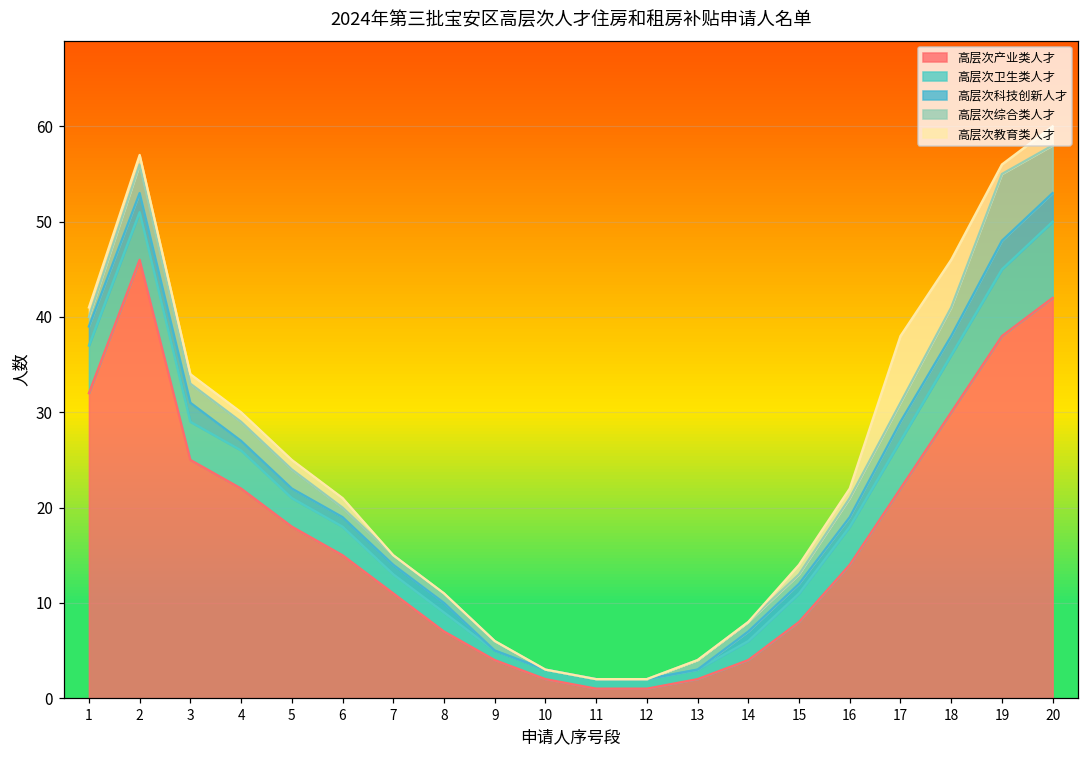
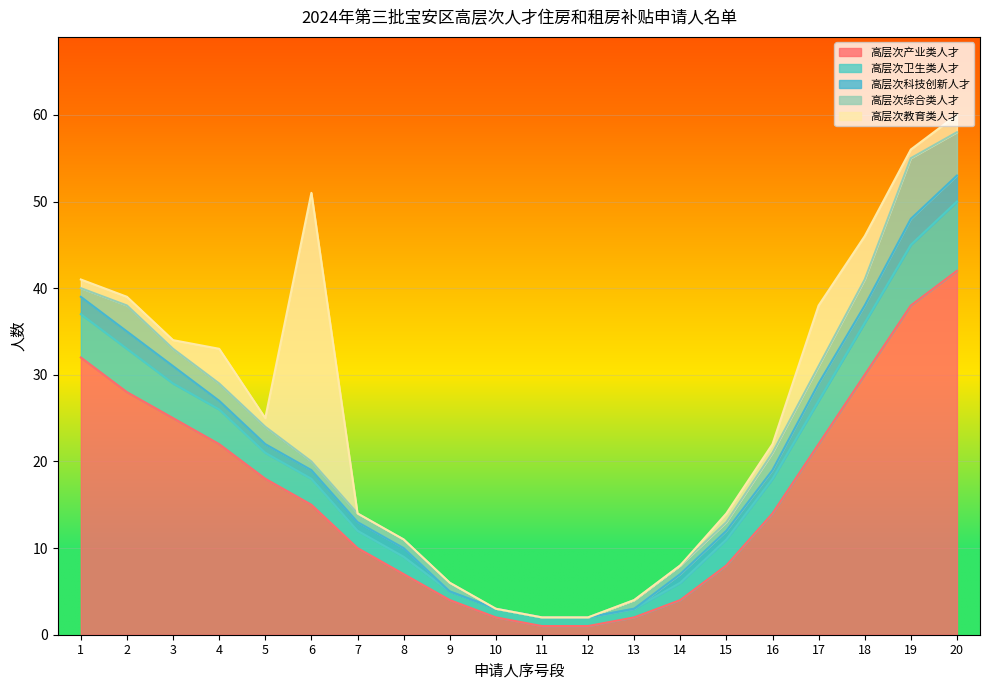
高层次产业类人才, 2: 46 -> 28
高层次教育类人才, 4: 1 -> 4
高层次教育类人才, 6: 1 -> 31
高层次产业类人才, 7: 11 -> 10
